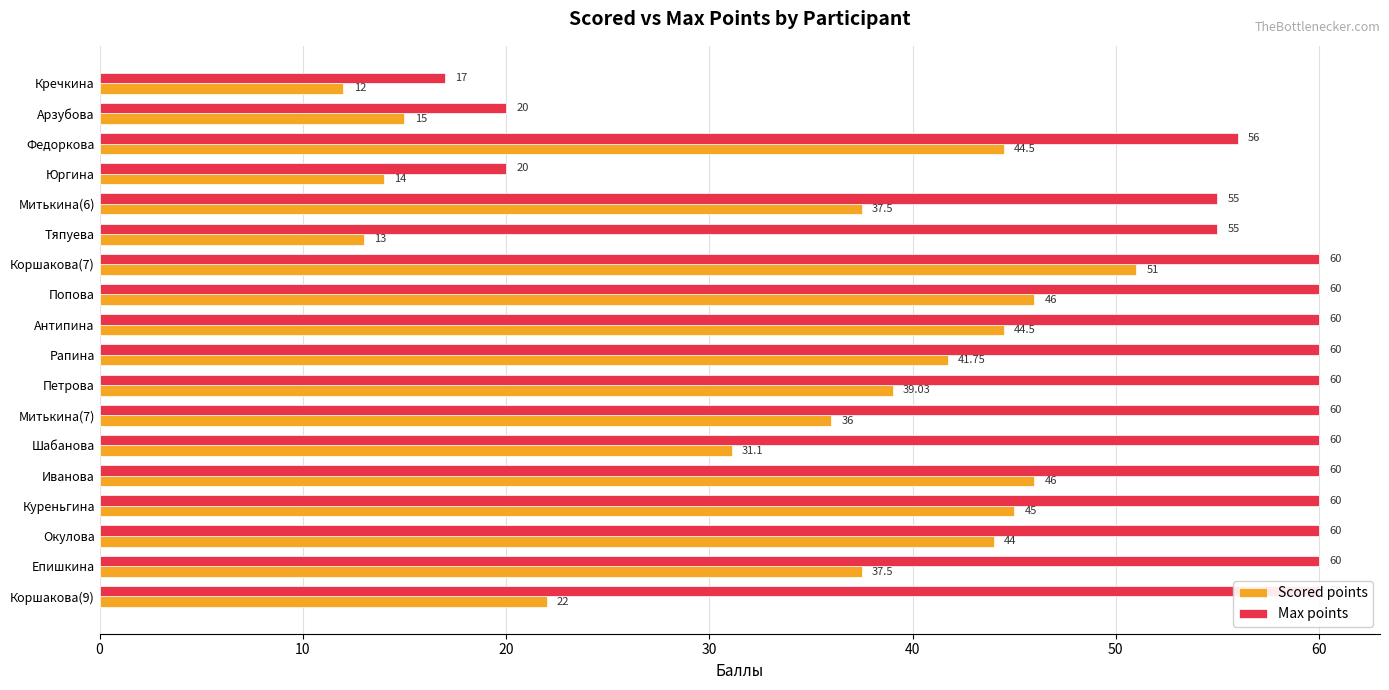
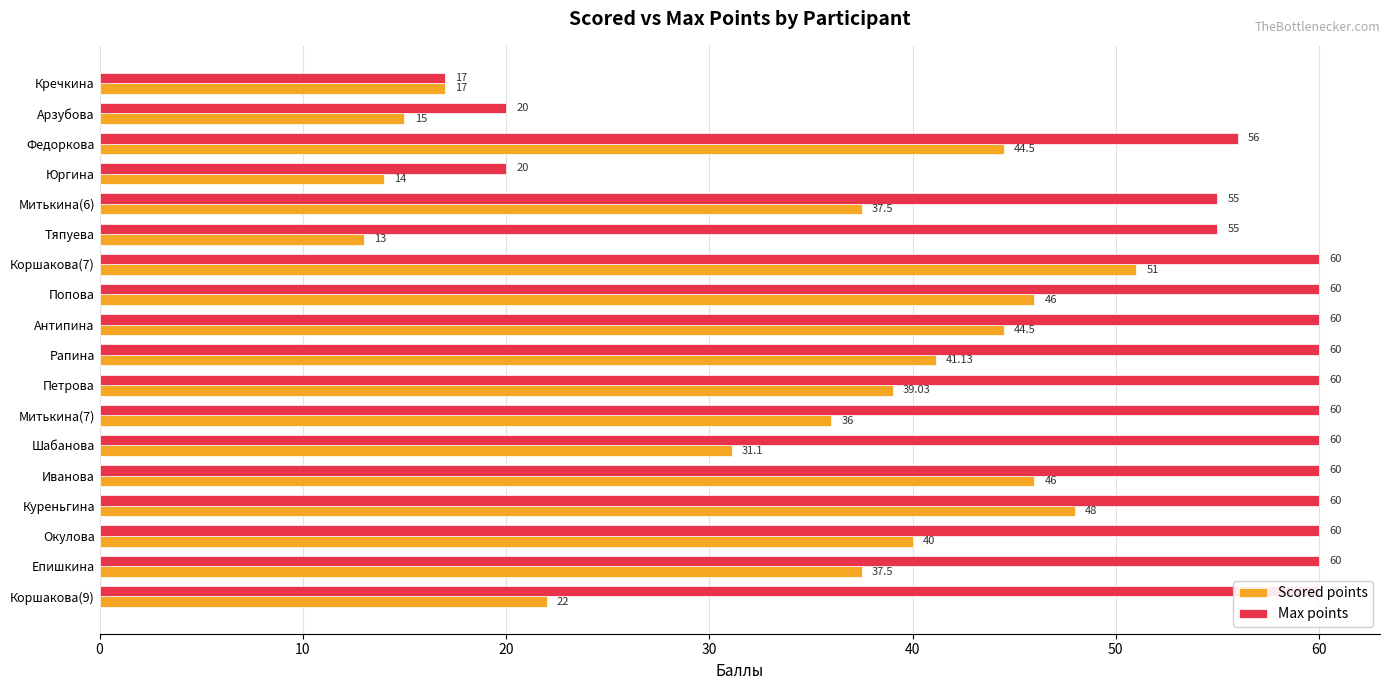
Scored points, Кречкина: 12 -> 17
Scored points, Рапина: 41.75 -> 41.13
Scored points, Куреньгина: 45 -> 48
Scored points, Окулова: 44 -> 40
